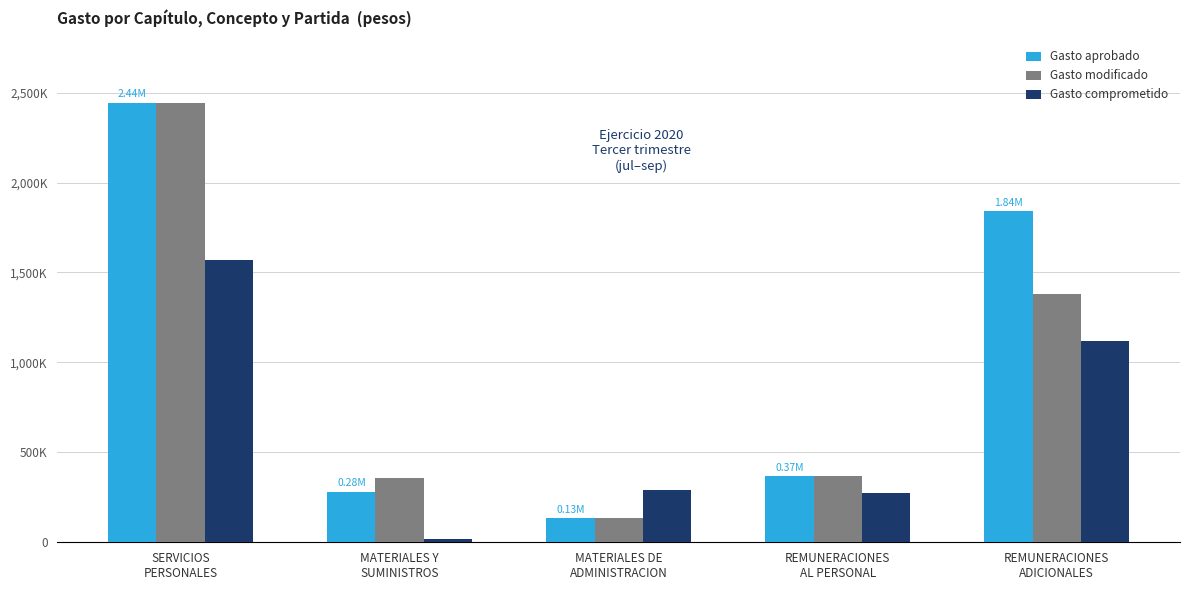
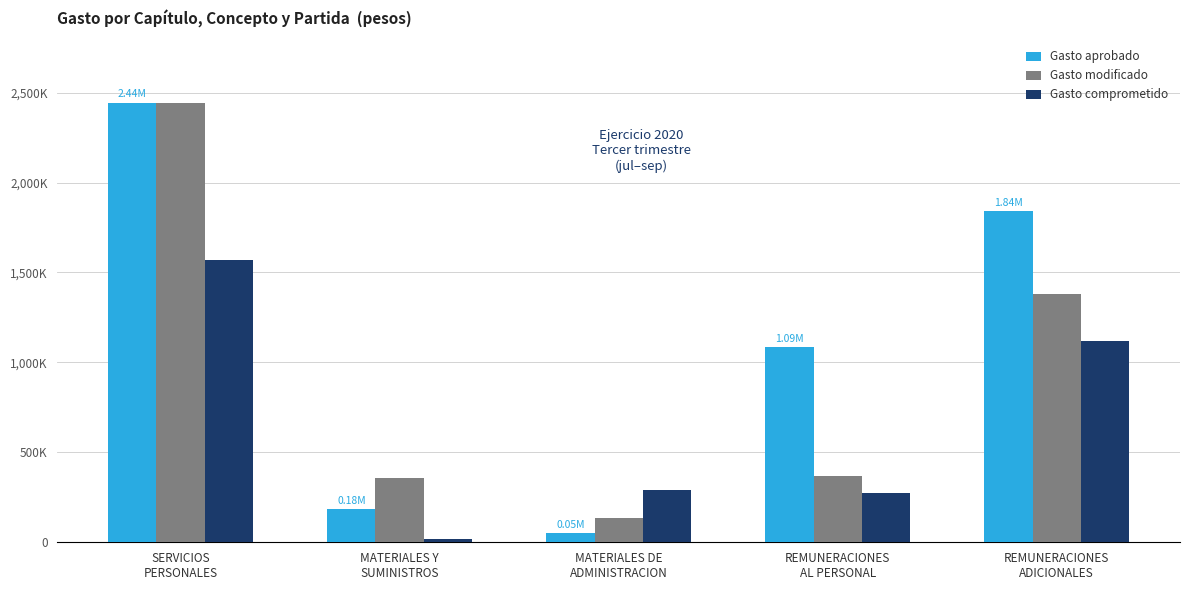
Gasto aprobado, MATERIALES Y SUMINISTROS: 0.28M -> 0.18M
Gasto aprobado, MATERIALES DE ADMINISTRACION: 0.13M -> 0.05M
Gasto aprobado, REMUNERACIONES AL PERSONAL: 0.37M -> 1.09M
